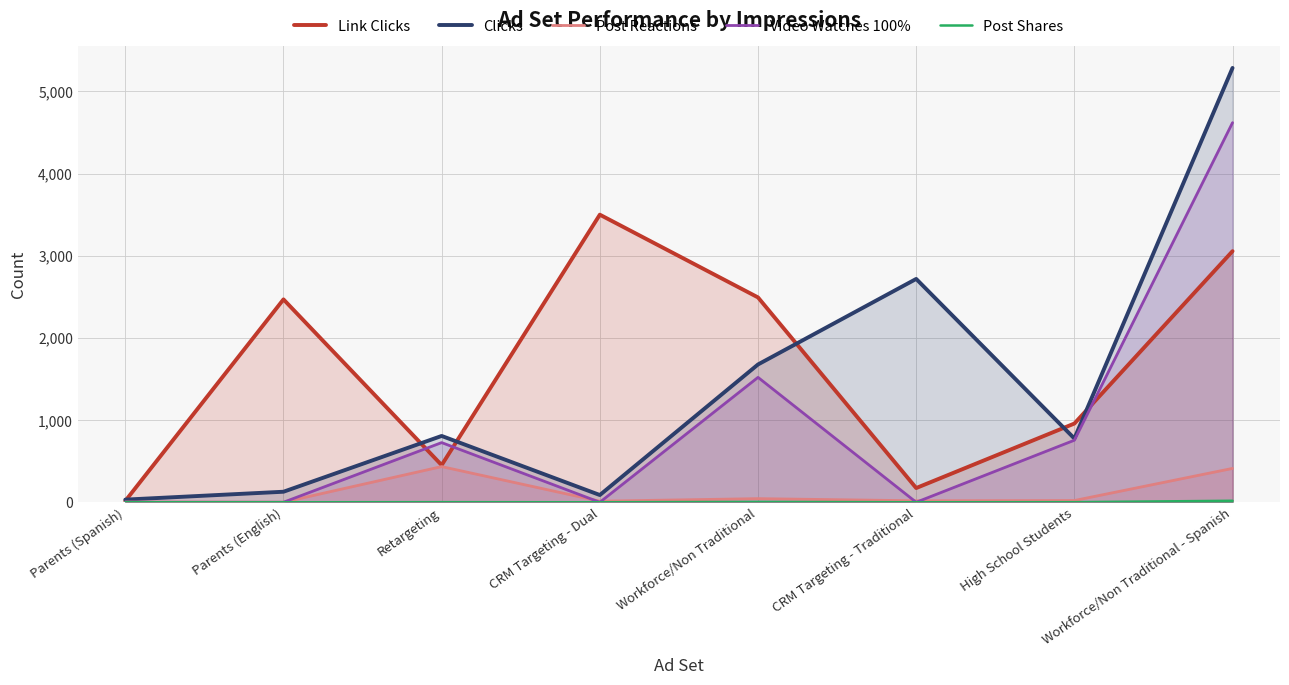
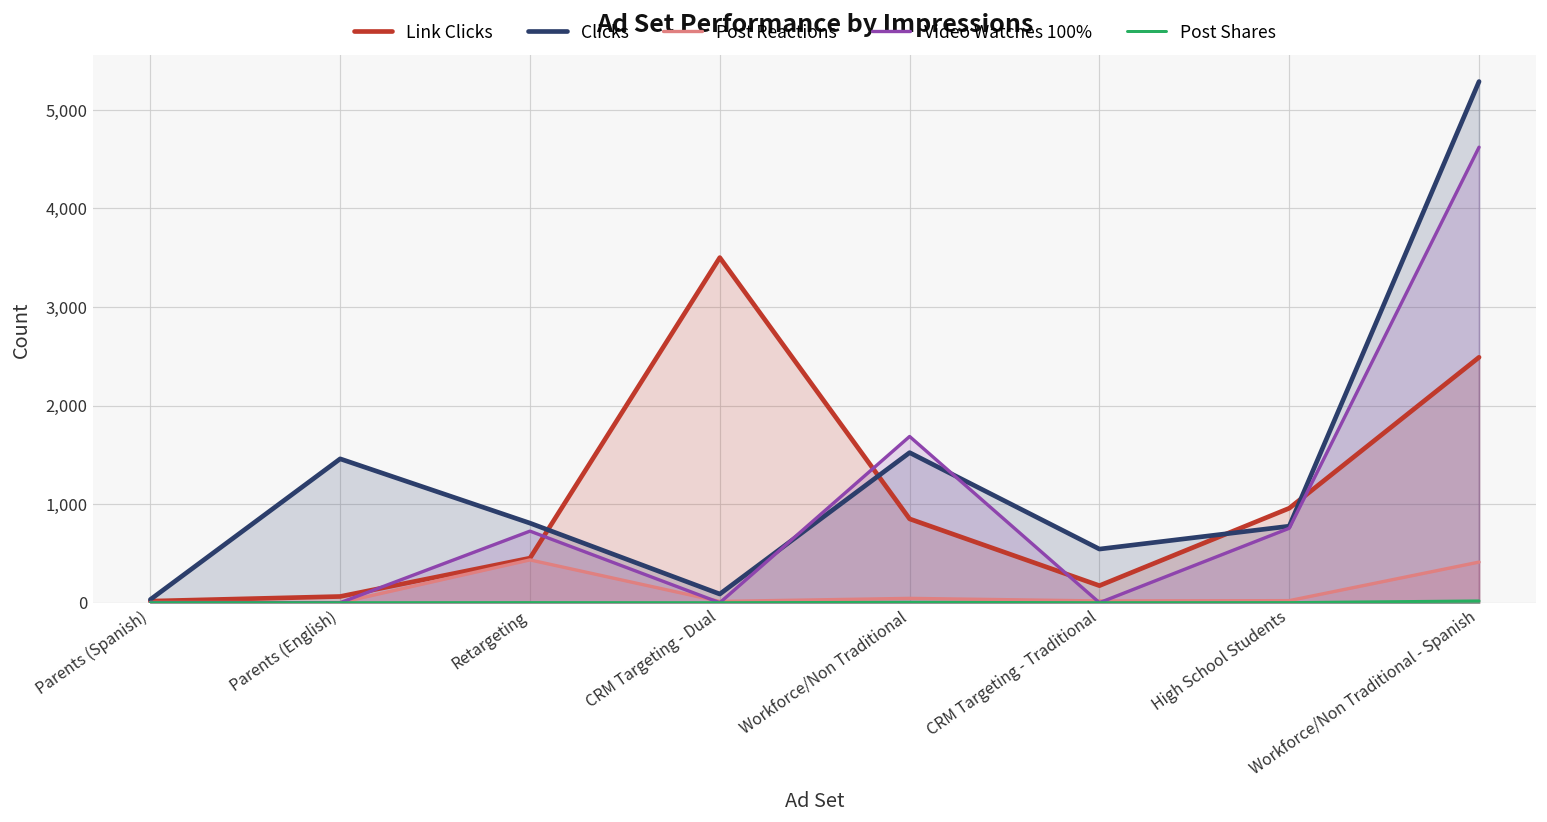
Link Clicks, Parents (English): 2,500 -> 100
Clicks, Parents (English): 100 -> 1,500
Link Clicks, Workforce/Non Traditional: 2,500 -> 900
Clicks, Workforce/Non Traditional: 1,700 -> 1,500
Video Watches 100%, Workforce/Non Traditional: 1,500 -> 1,700
Clicks, CRM Targeting - Traditional: 2,700 -> 500
Link Clicks, Workforce/Non Traditional - Spanish: 3,100 -> 2,500
